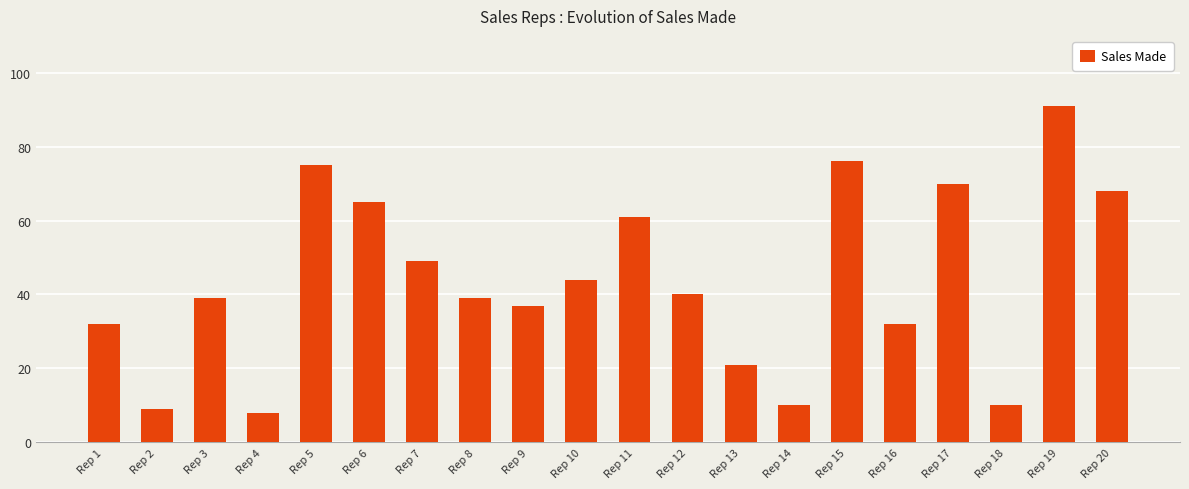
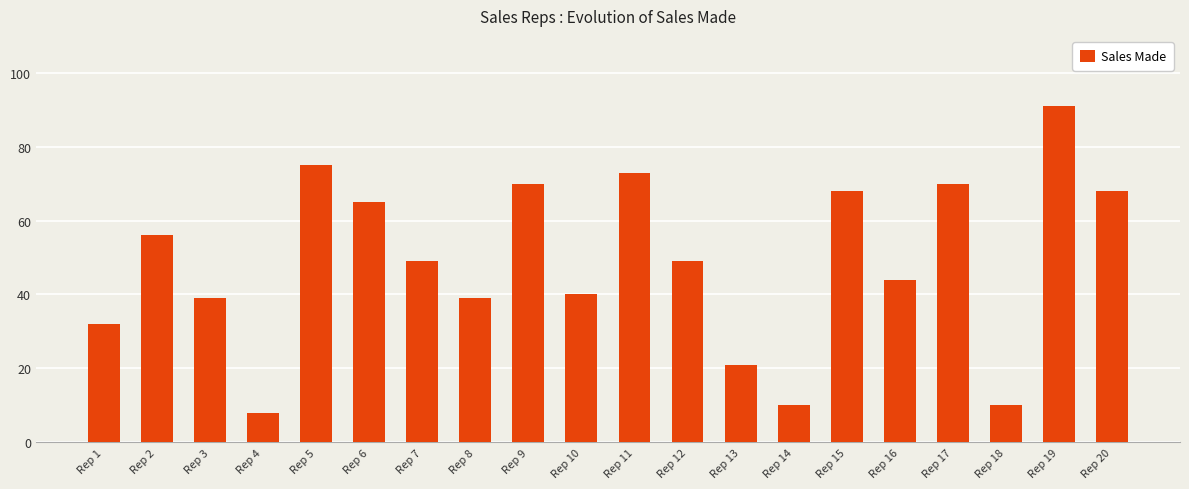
Rep 2: 9 -> 56
Rep 9: 37 -> 70
Rep 10: 44 -> 40
Rep 11: 61 -> 73
Rep 12: 40 -> 49
Rep 15: 76 -> 68
Rep 16: 32 -> 44
